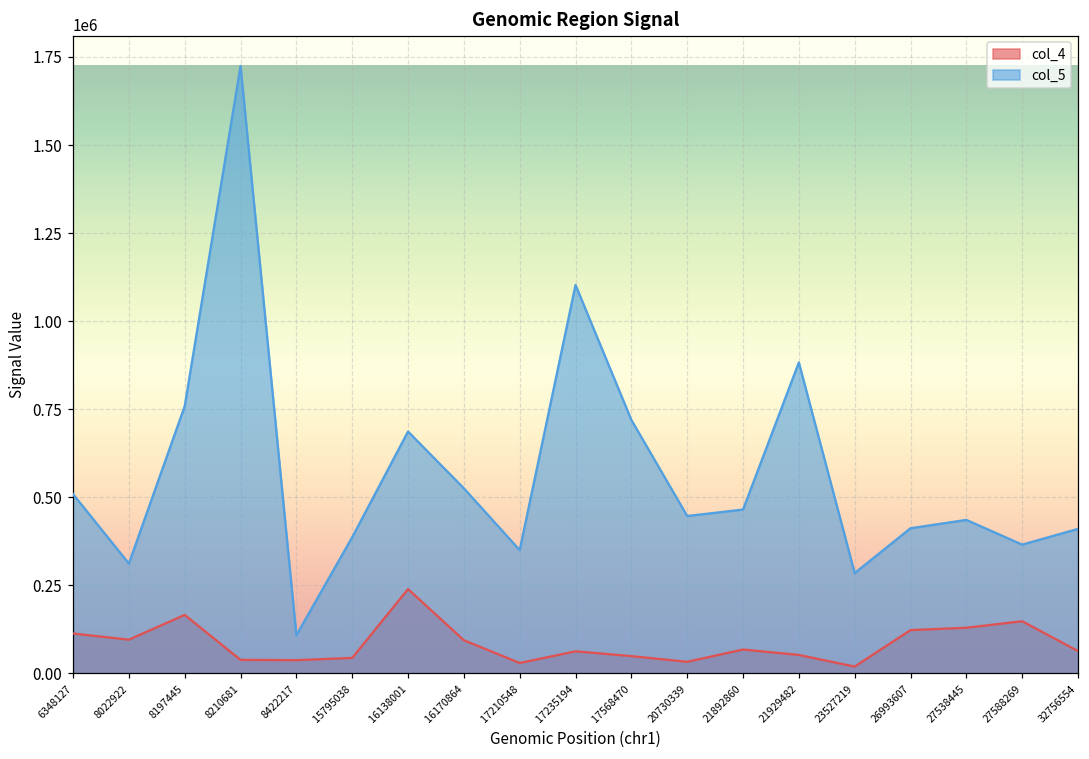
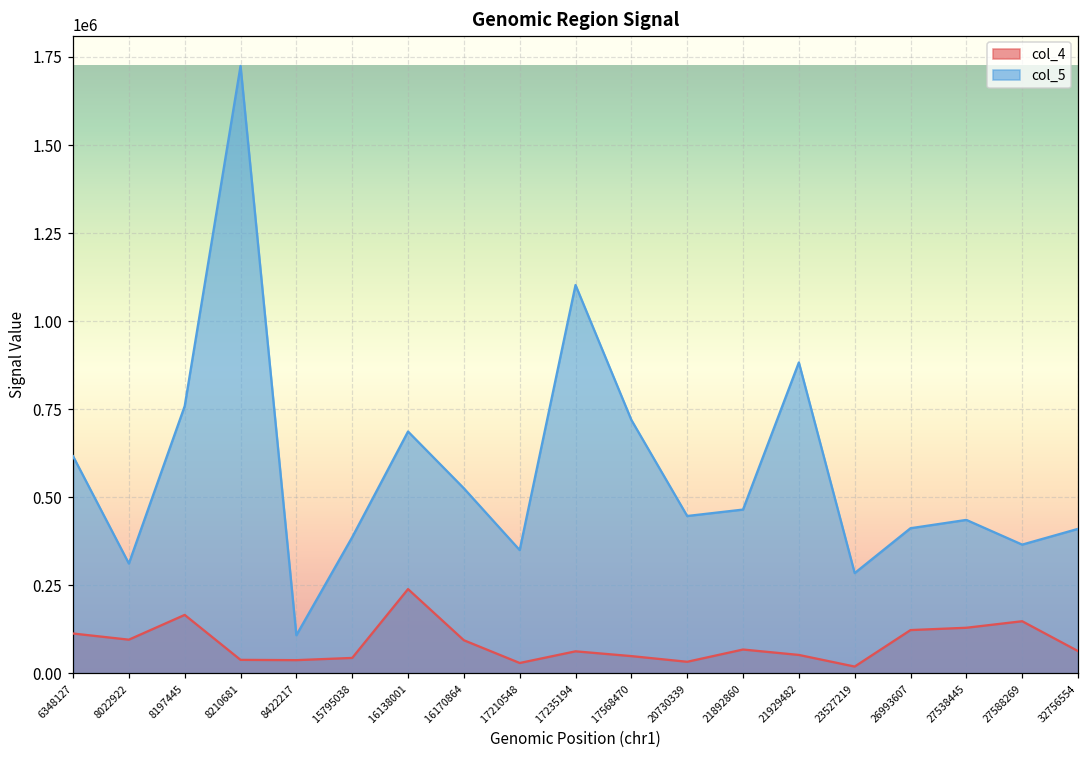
col_5, 6348127: 510000 -> 620000
